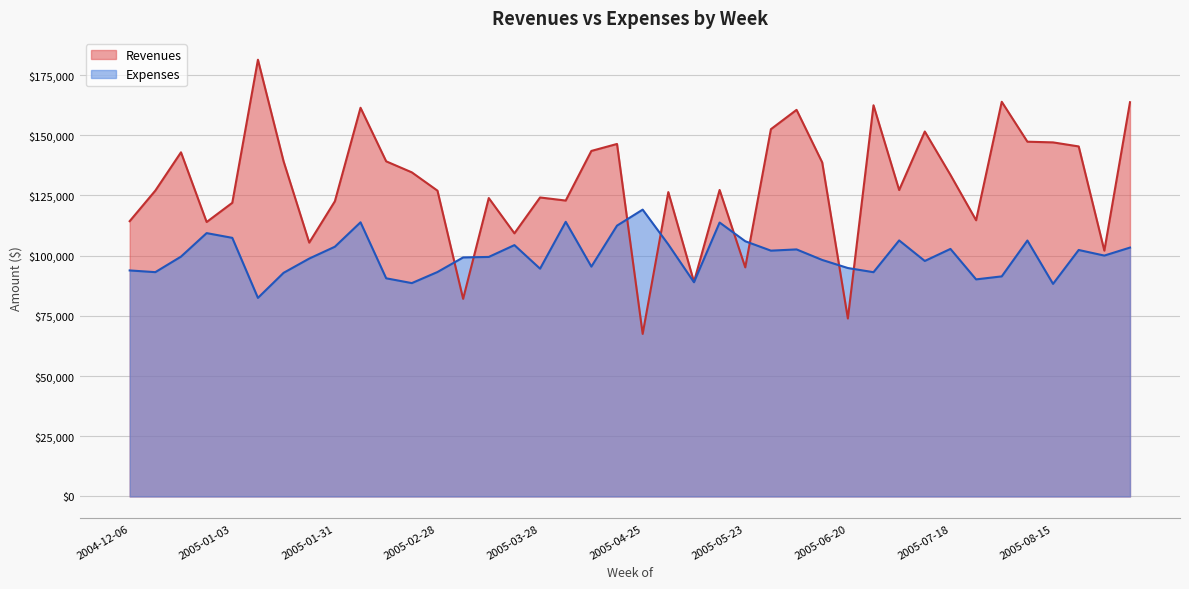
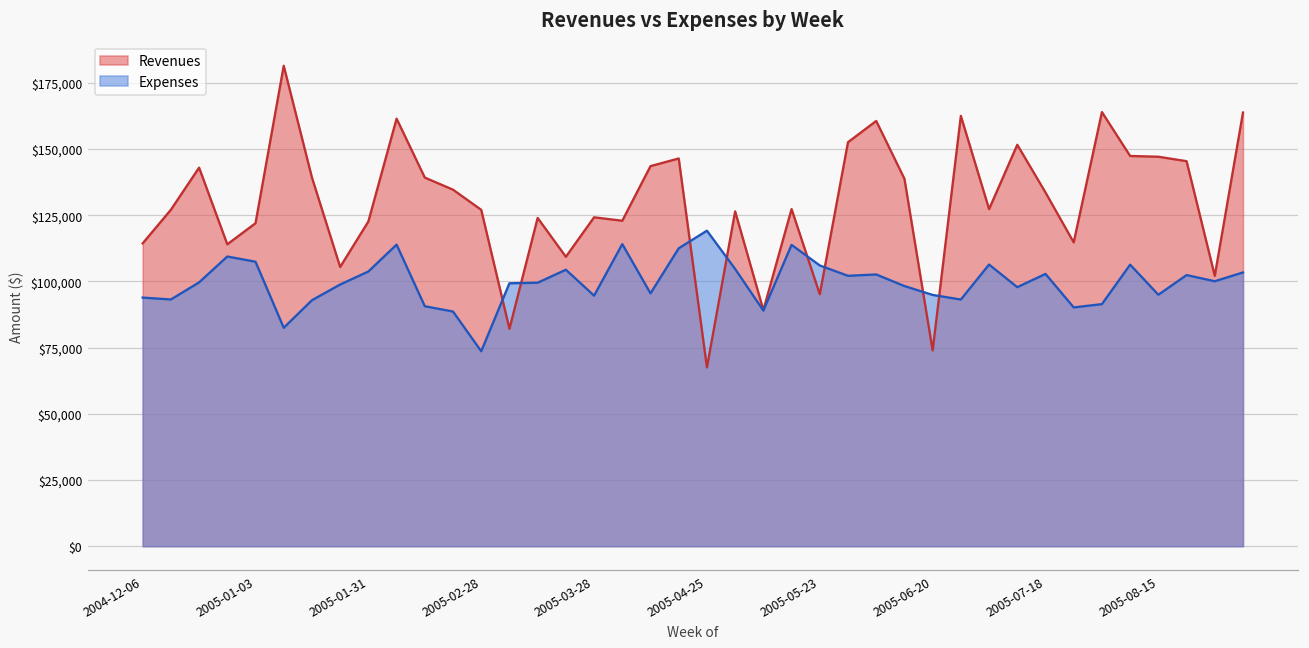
Expenses, 2005-02-28: $93,000 -> $74,000
Expenses, 2005-08-15: $88,000 -> $95,000
